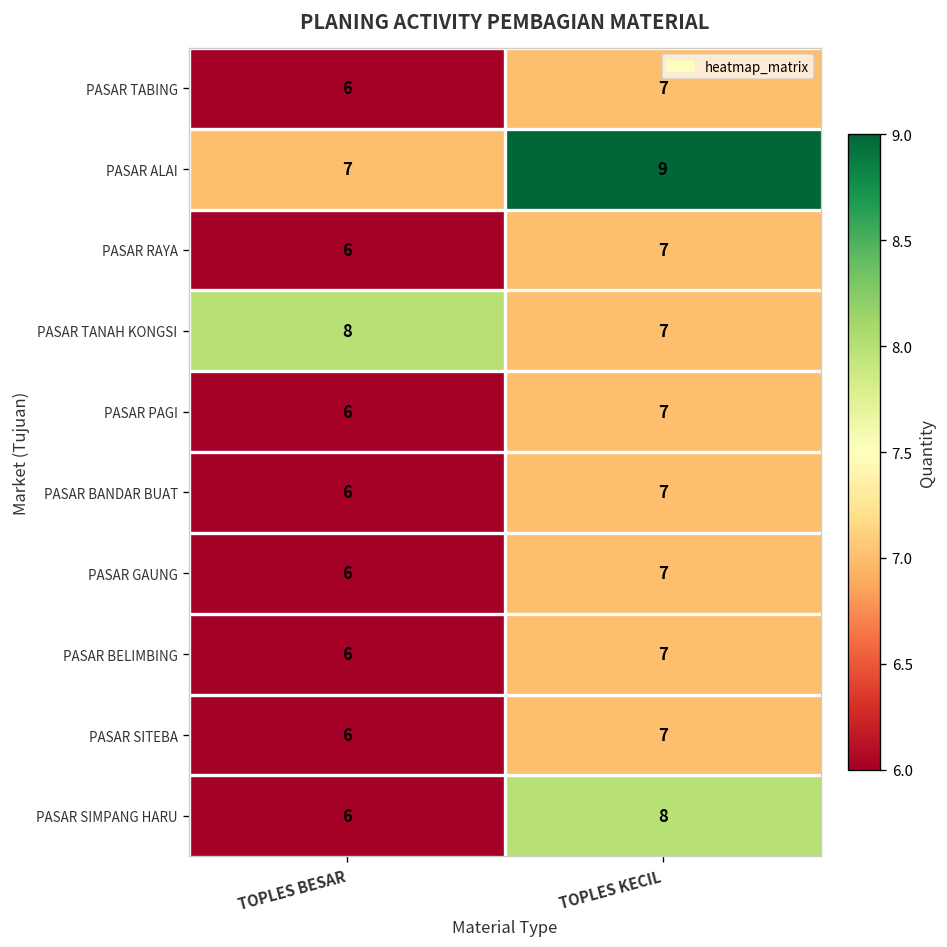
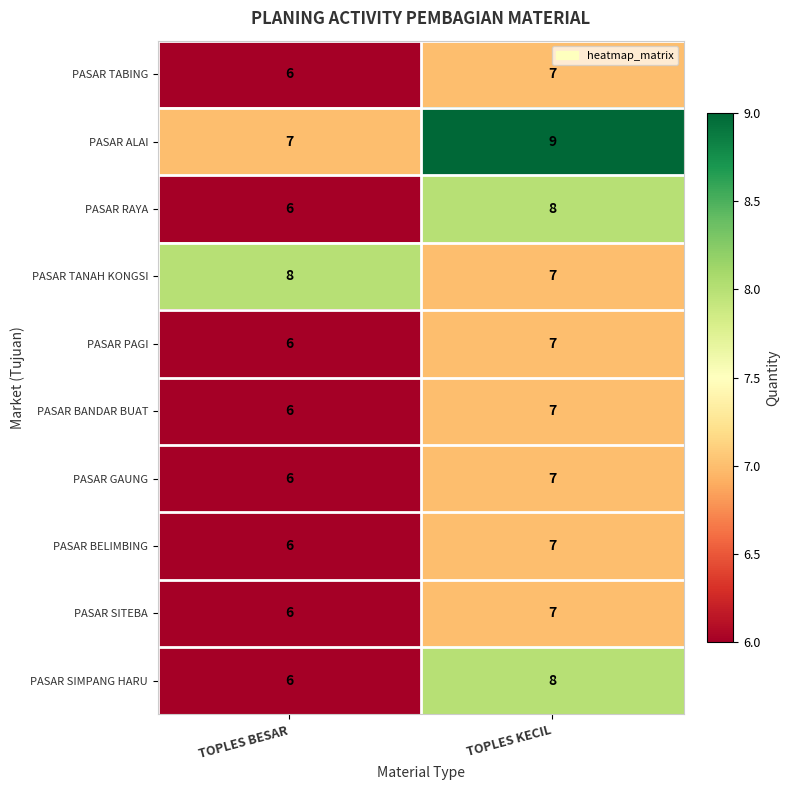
PASAR RAYA, TOPLES KECIL: 7 -> 8
